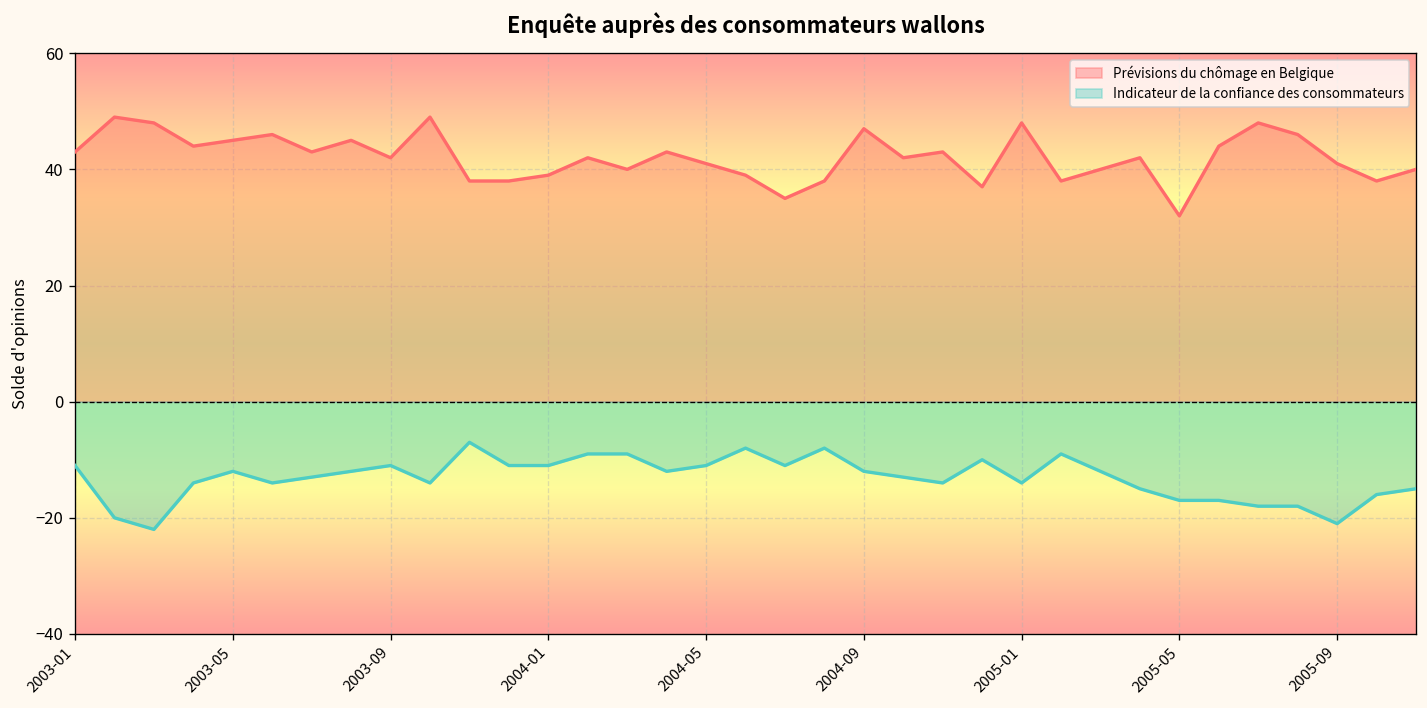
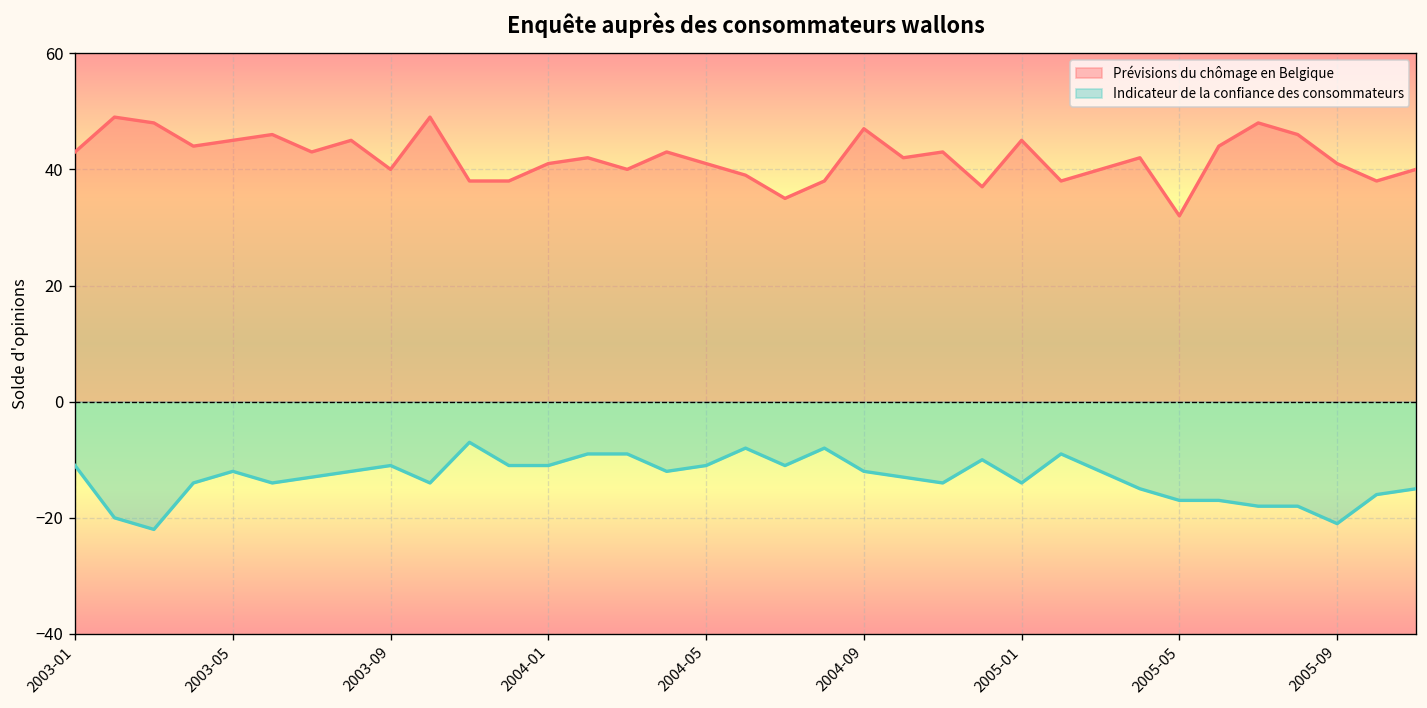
Prévisions du chômage en Belgique, 2003-09: 42 -> 40
Prévisions du chômage en Belgique, 2004-01: 39 -> 41
Prévisions du chômage en Belgique, 2005-01: 48 -> 45
